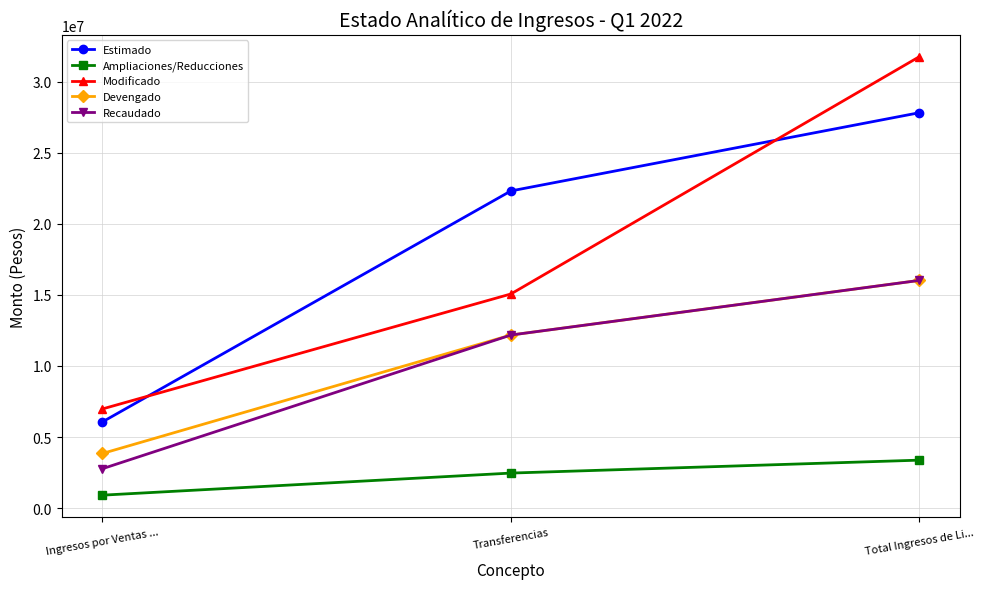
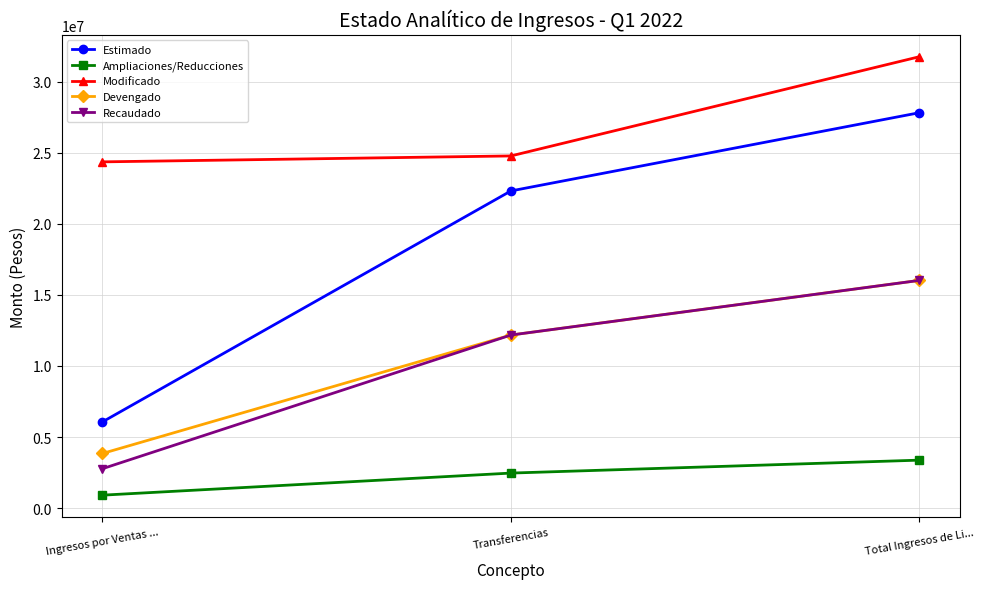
Modificado, Ingresos por Ventas ...: 7000000 -> 24400000
Modificado, Transferencias: 15100000 -> 24800000
